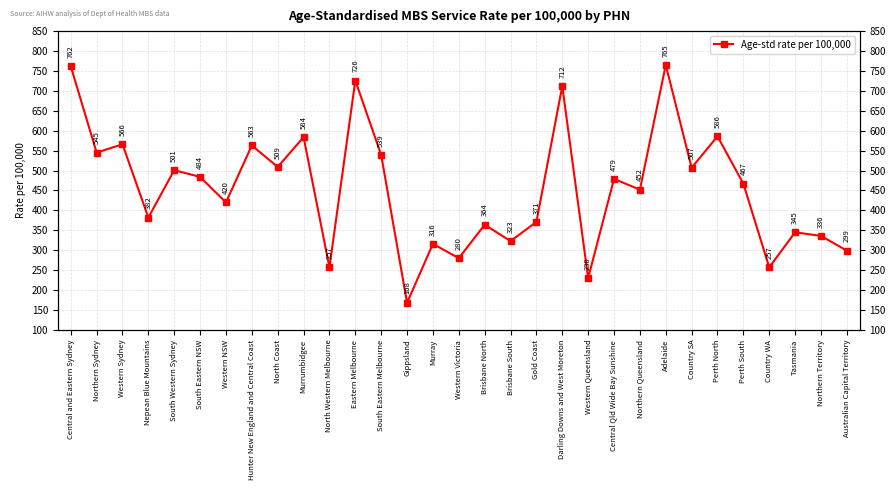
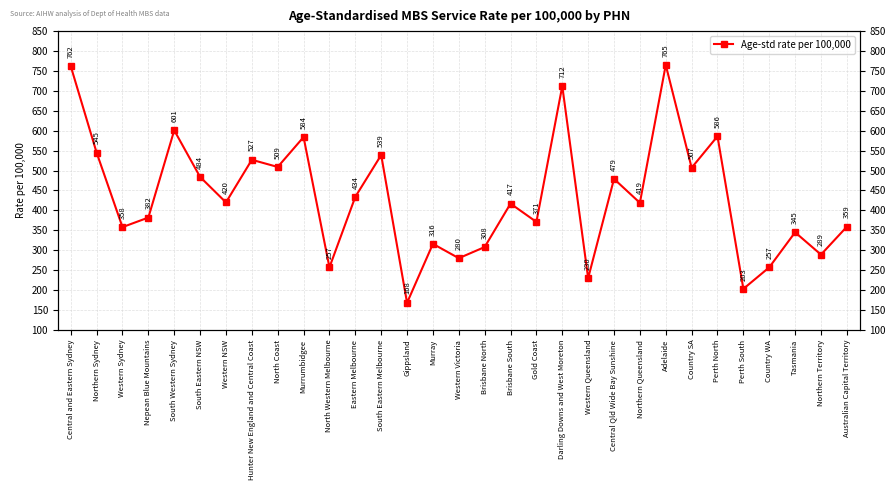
Western Sydney: 566 -> 358
South Western Sydney: 501 -> 601
Hunter New England and Central Coast: 563 -> 527
Eastern Melbourne: 726 -> 434
Brisbane North: 364 -> 308
Brisbane South: 323 -> 417
Northern Queensland: 452 -> 419
Perth South: 467 -> 203
Northern Territory: 336 -> 289
Australian Capital Territory: 299 -> 359
